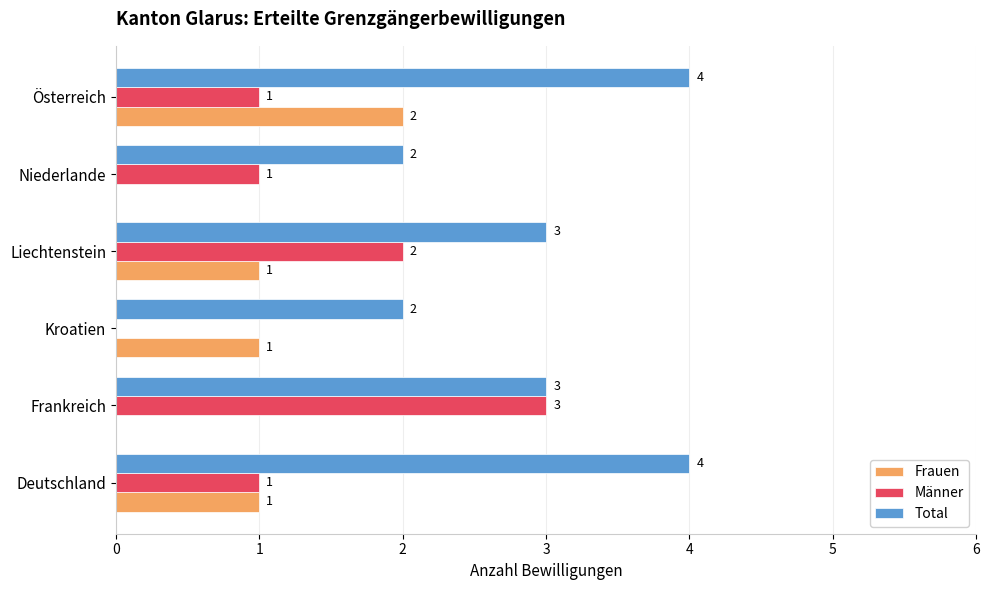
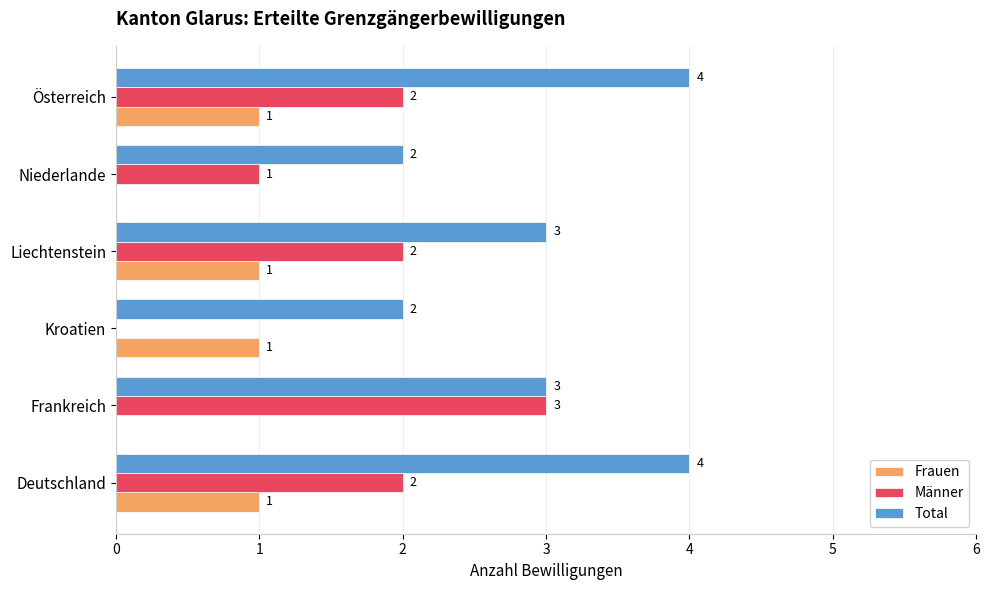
Männer, Österreich: 1 -> 2
Frauen, Österreich: 2 -> 1
Männer, Deutschland: 1 -> 2
